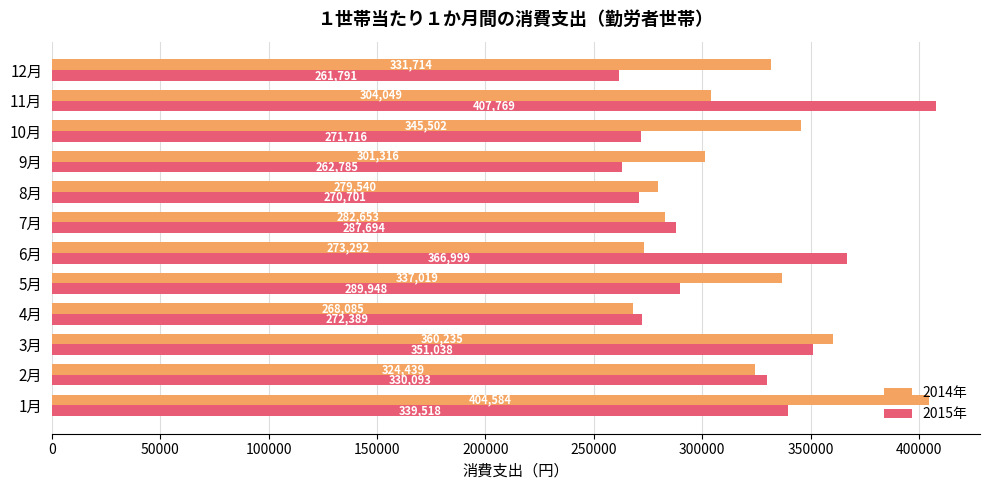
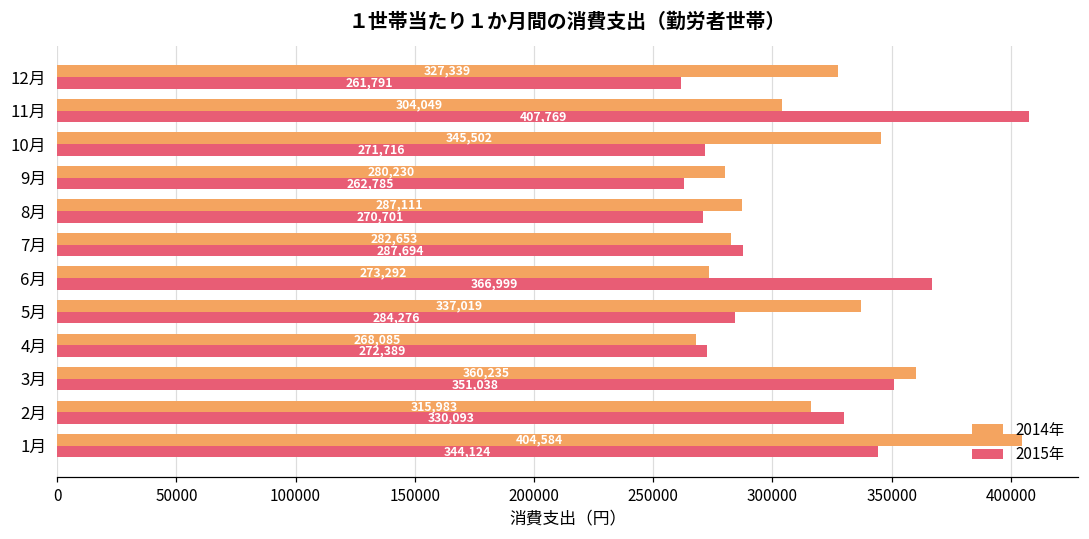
2014年, 12月: 331,714 -> 327,339
2014年, 9月: 301,316 -> 280,230
2014年, 8月: 279,540 -> 287,111
2015年, 5月: 289,948 -> 284,276
2014年, 2月: 324,439 -> 315,983
2015年, 1月: 339,518 -> 344,124
